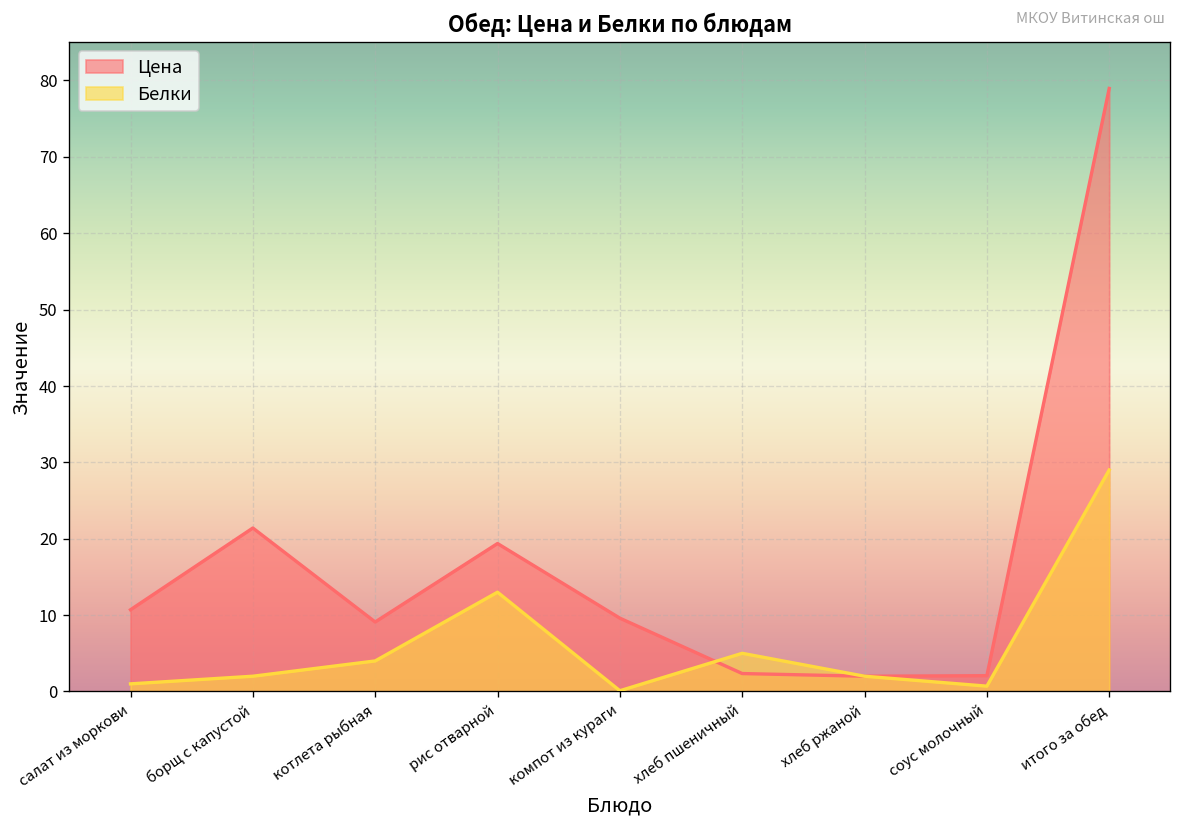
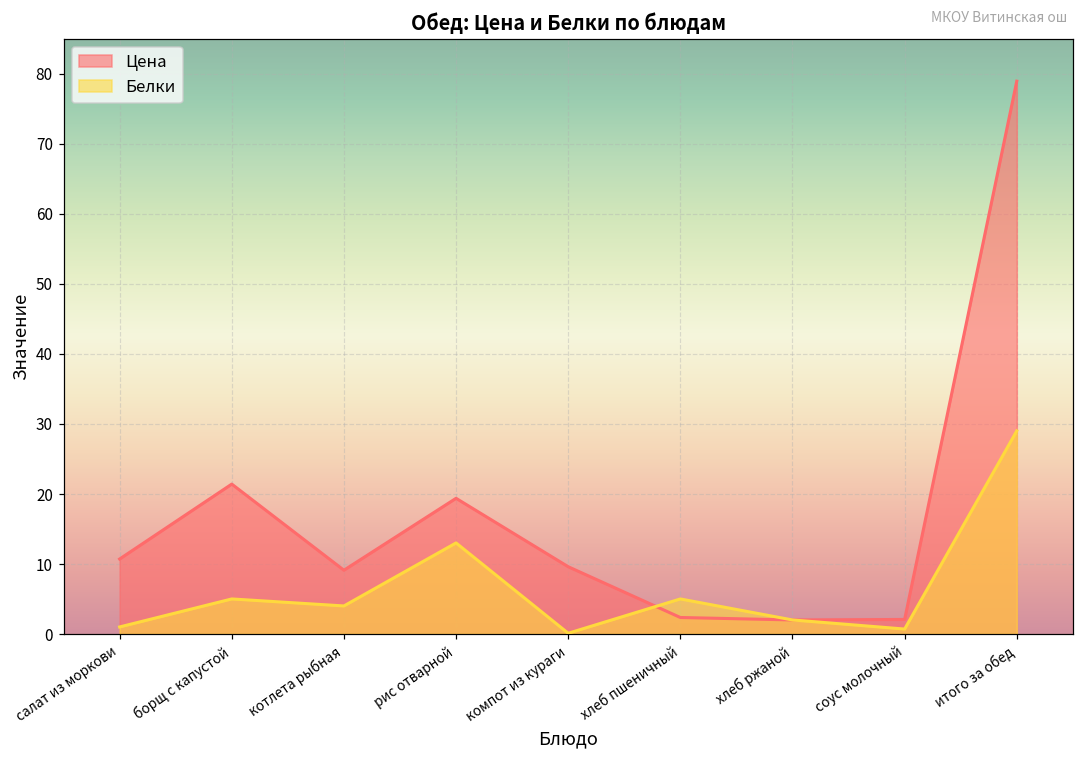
Белки, борщ с капустой: 2 -> 5
